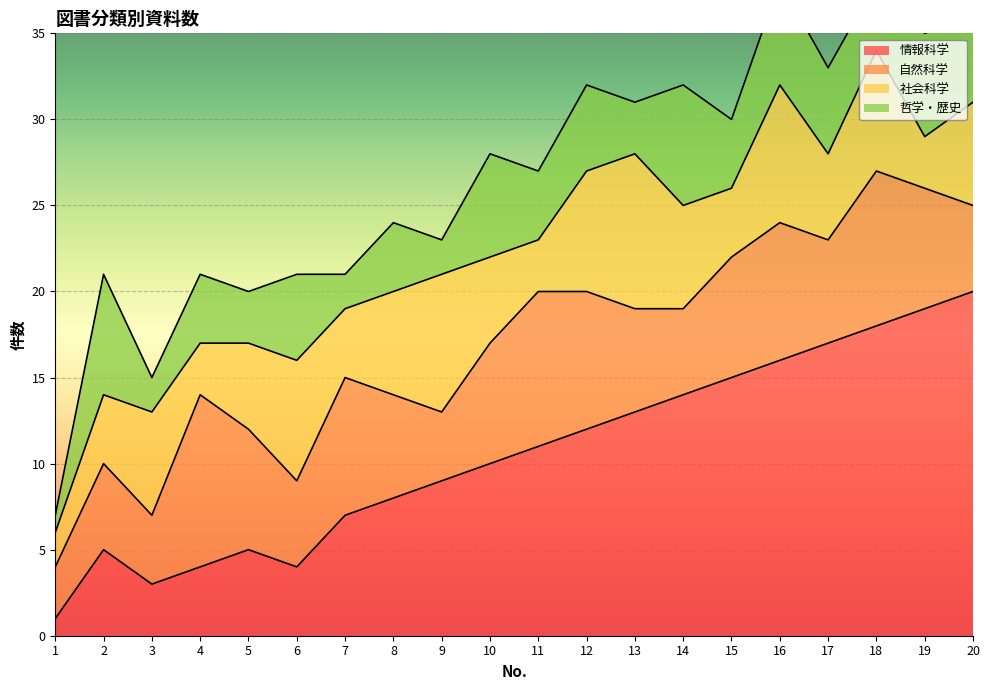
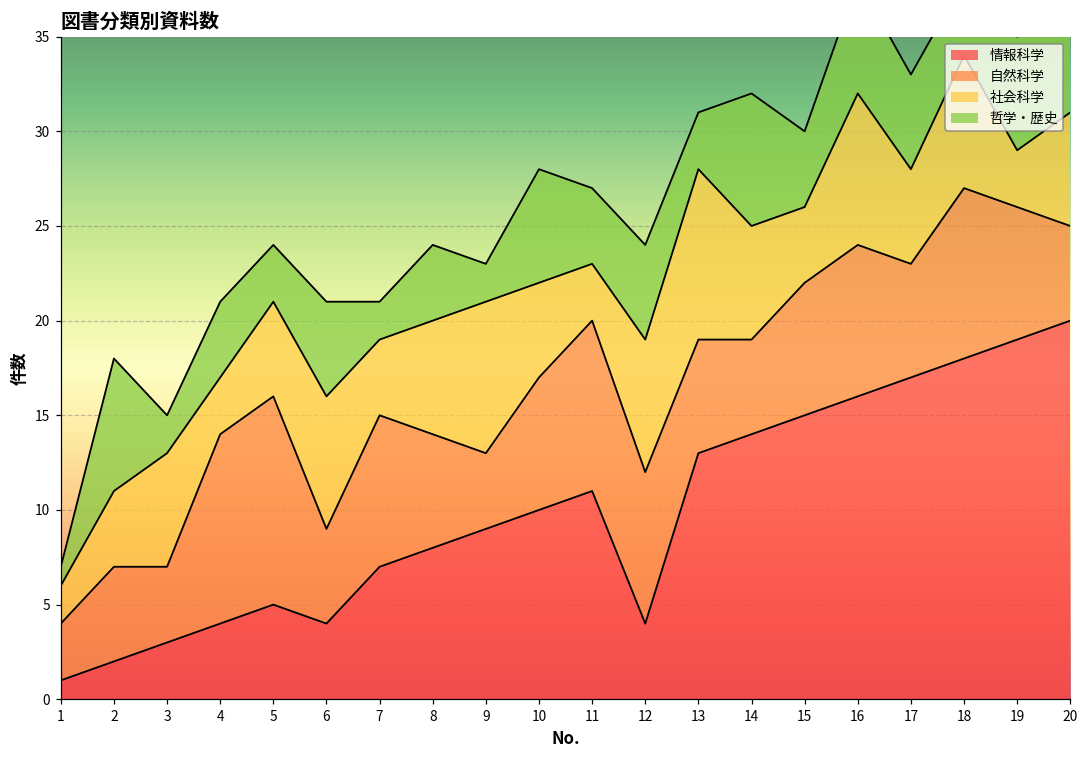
情報科学, 2: 5 -> 2
自然科学, 5: 7 -> 11
情報科学, 12: 12 -> 4
